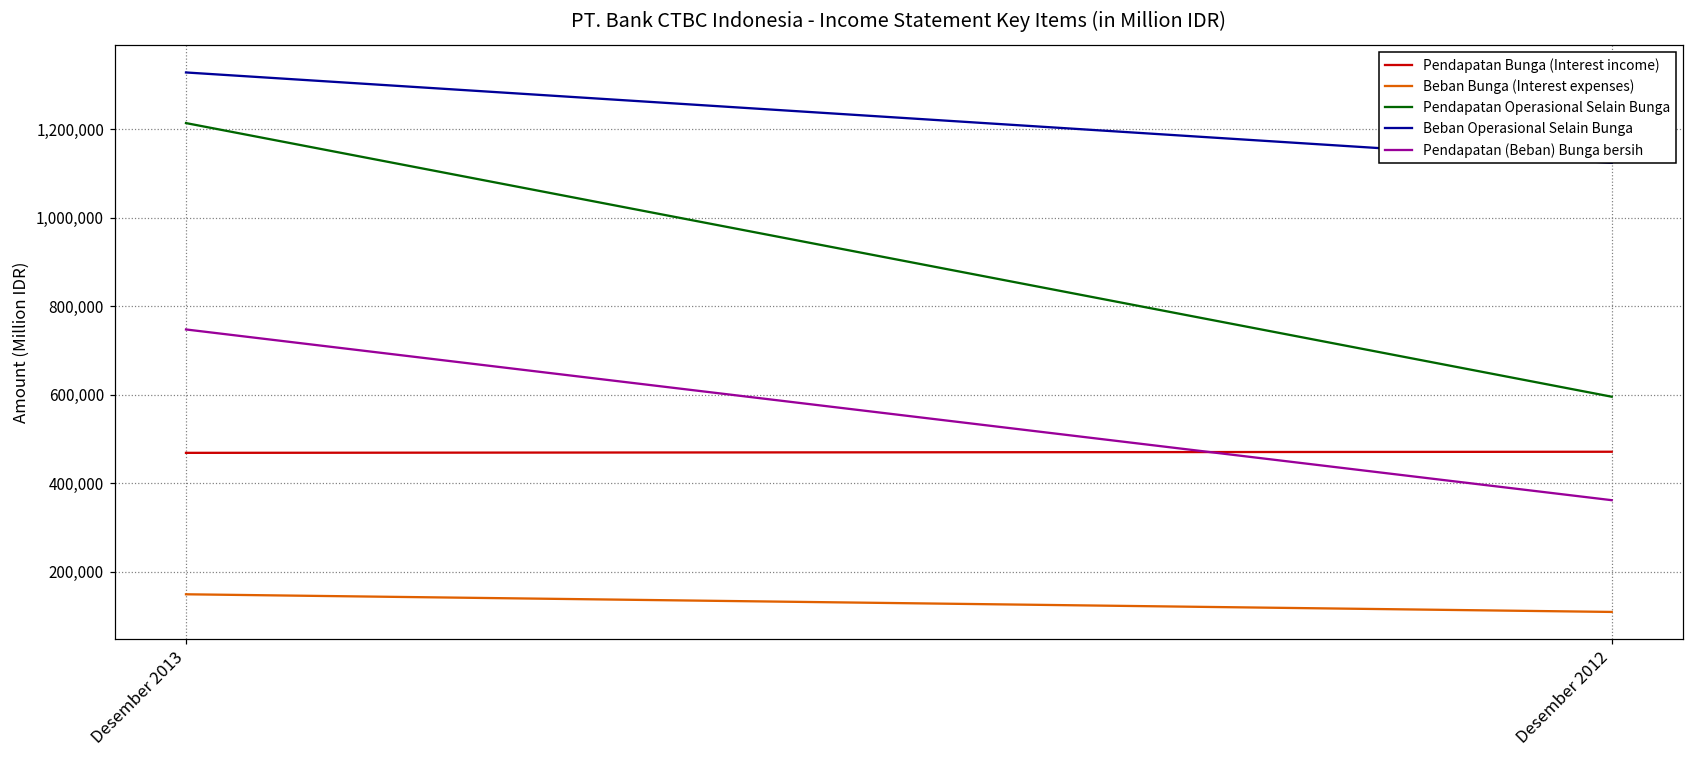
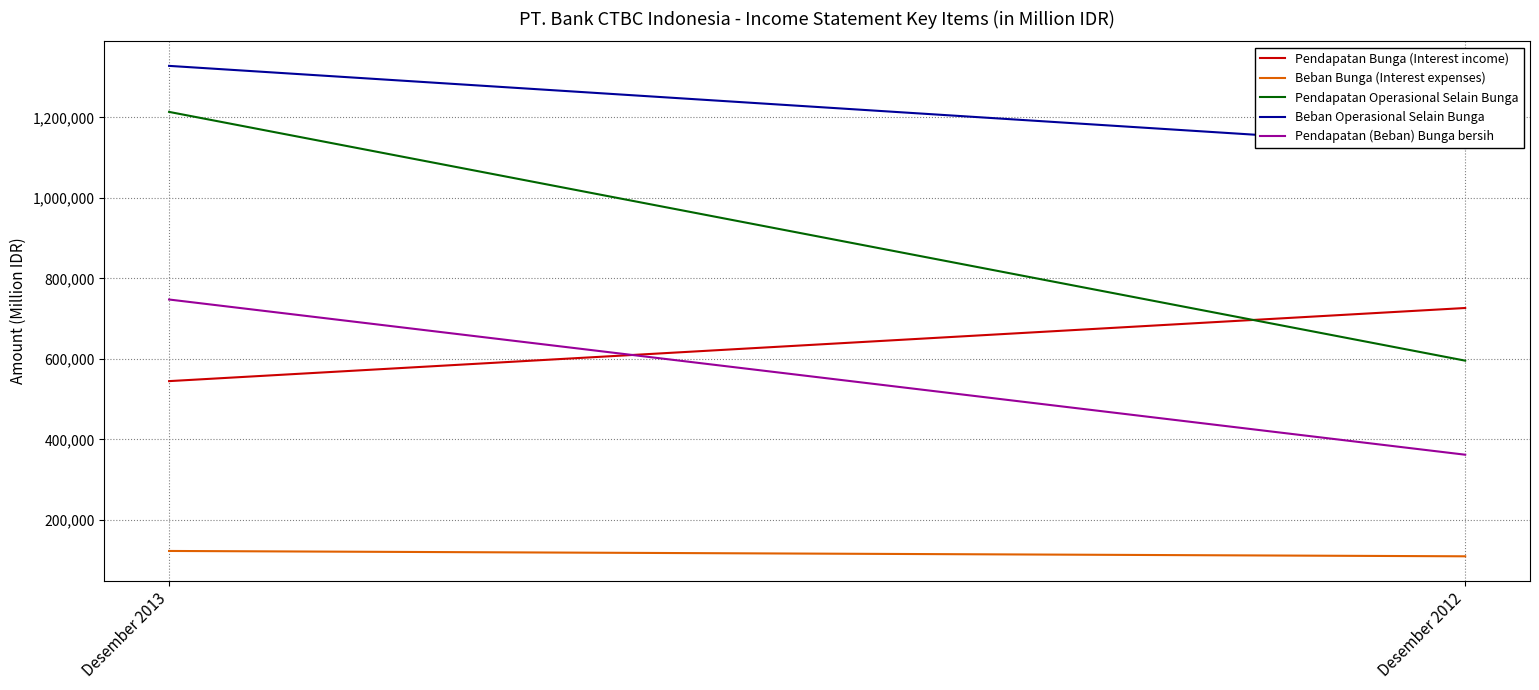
Pendapatan Bunga (Interest income), Desember 2013: 470,000 -> 540,000
Beban Bunga (Interest expenses), Desember 2013: 150,000 -> 120,000
Pendapatan Bunga (Interest income), Desember 2012: 470,000 -> 730,000
